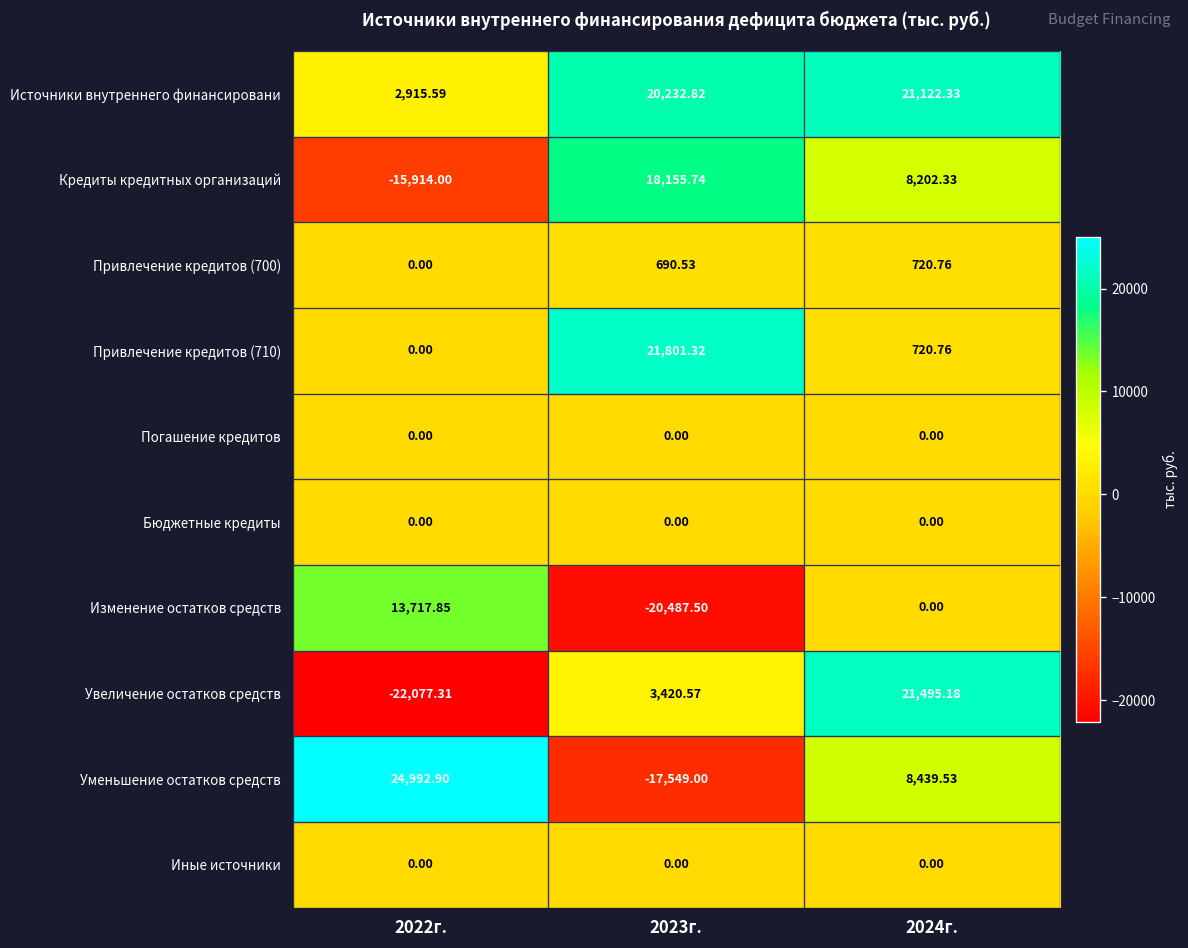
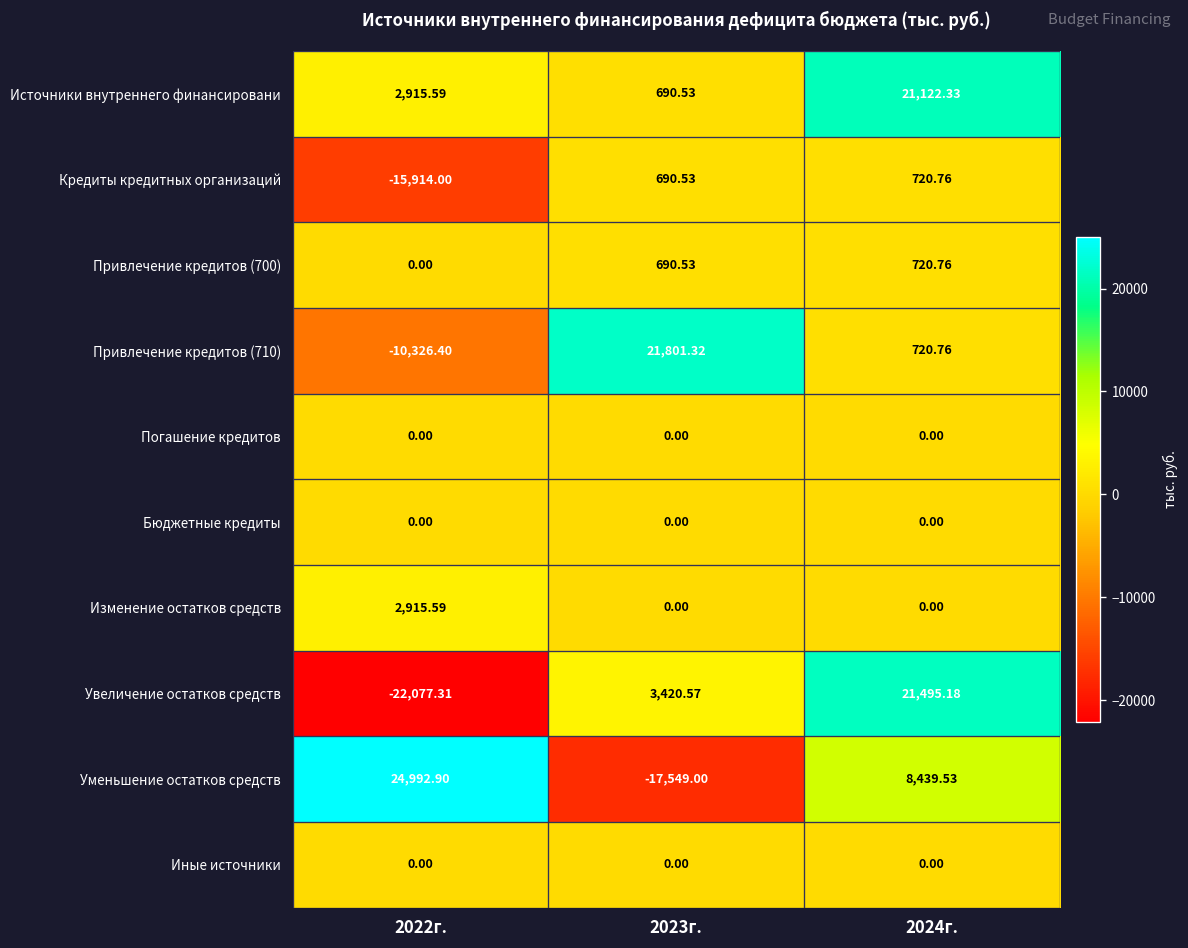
Источники внутреннего финансировани, 2023г.: 20,232.82 -> 690.53
Кредиты кредитных организаций, 2023г.: 18,155.74 -> 690.53
Кредиты кредитных организаций, 2024г.: 8,202.33 -> 720.76
Привлечение кредитов (710), 2022г.: 0.00 -> -10,326.40
Изменение остатков средств, 2022г.: 13,717.85 -> 2,915.59
Изменение остатков средств, 2023г.: -20,487.50 -> 0.00
